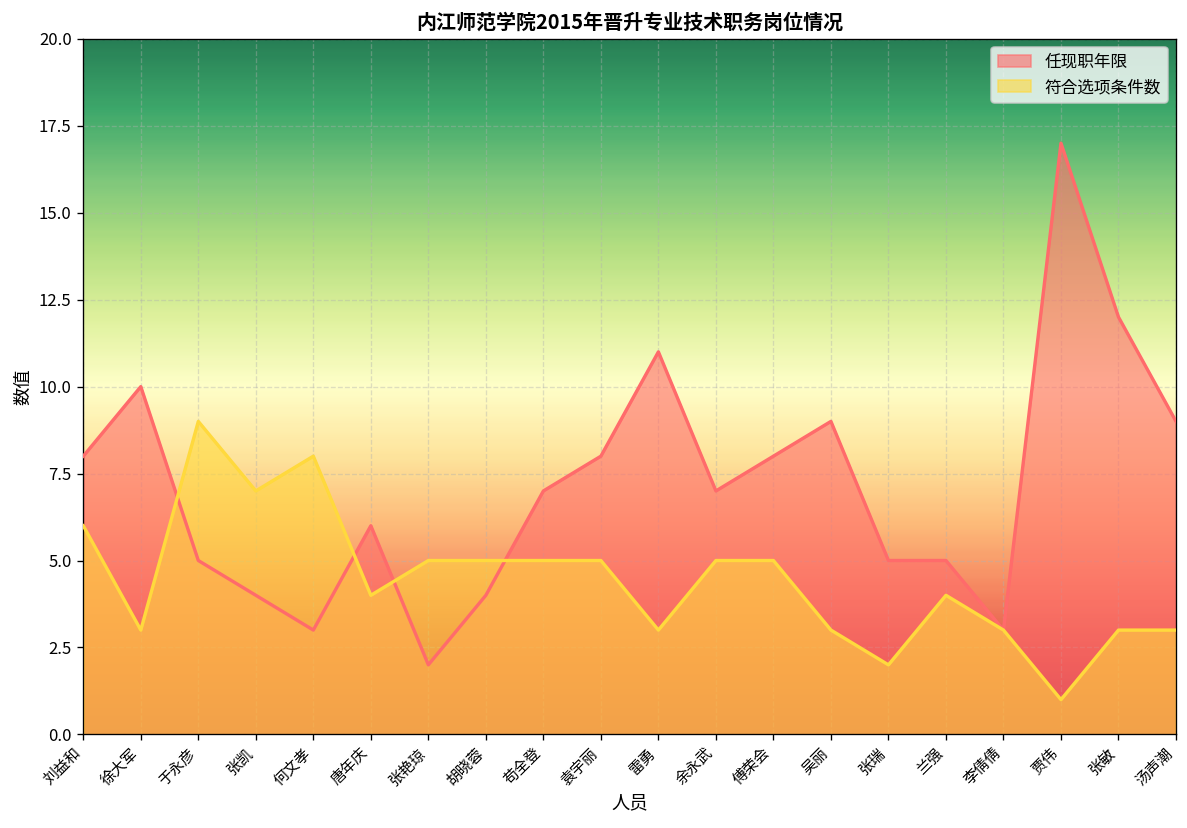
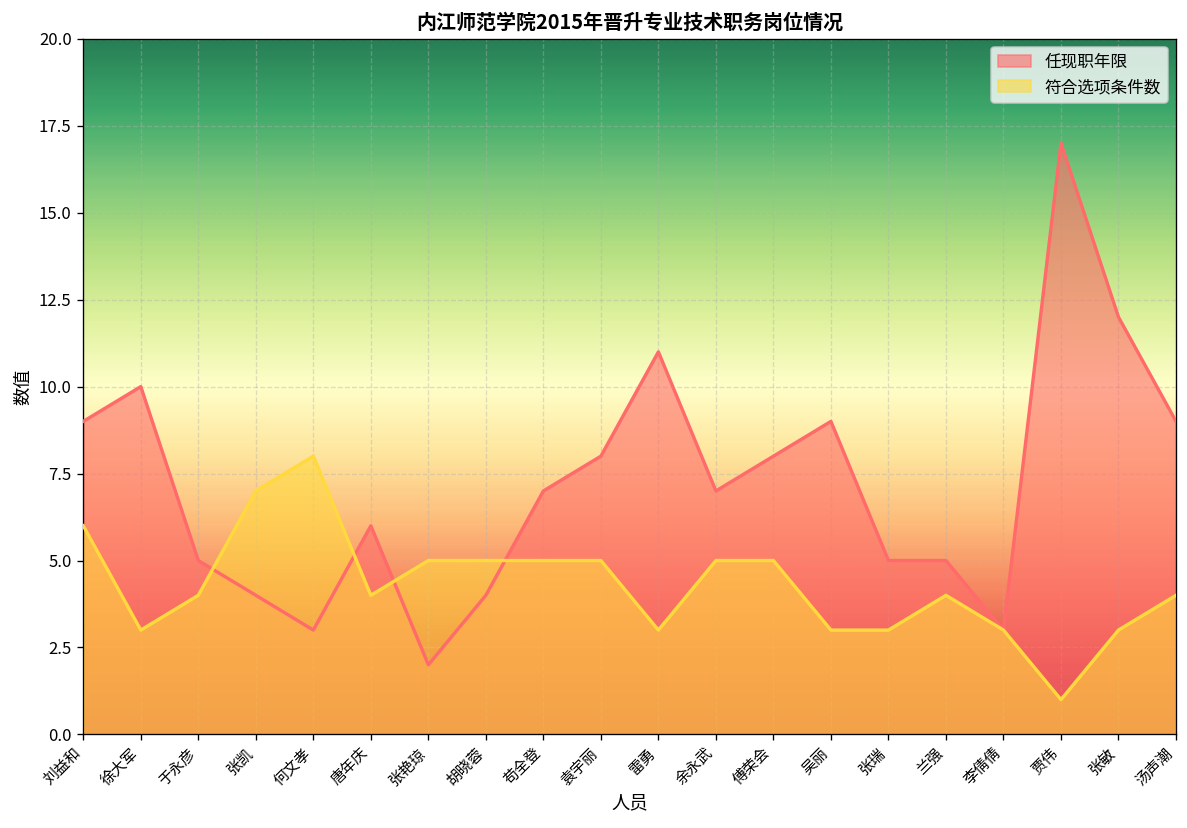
任现职年限, 刘益和: 8 -> 9
符合选项条件数, 于永彦: 9 -> 4
符合选项条件数, 张瑞: 2 -> 3
符合选项条件数, 汤声潮: 3 -> 4
